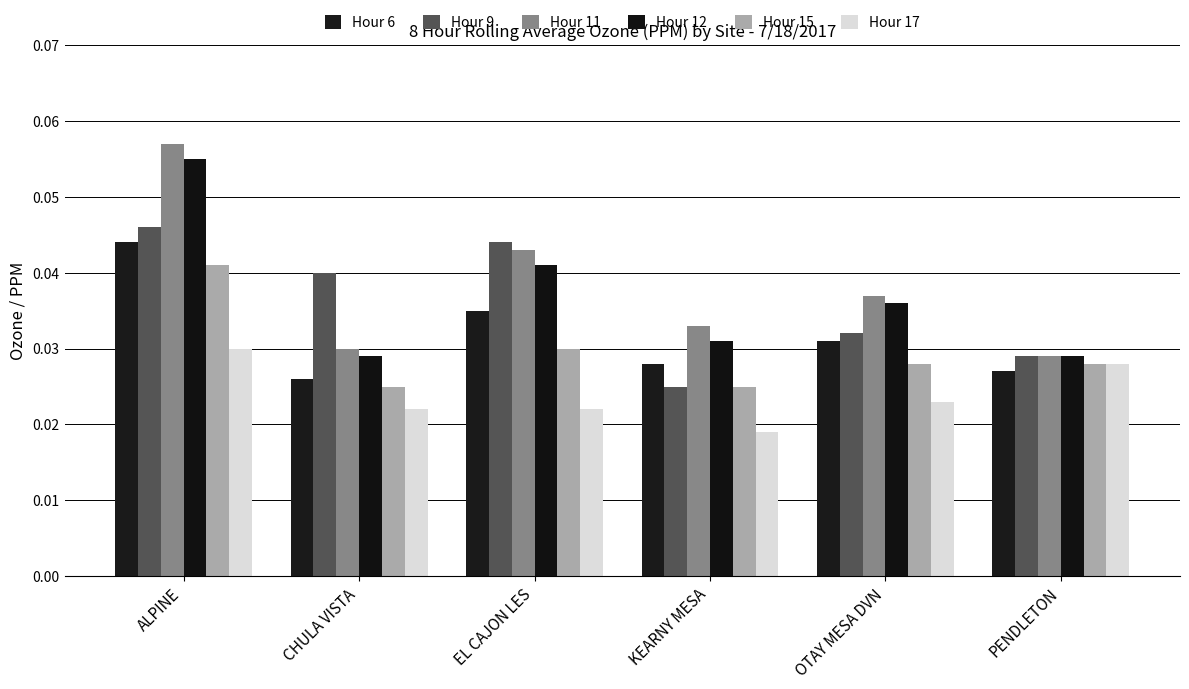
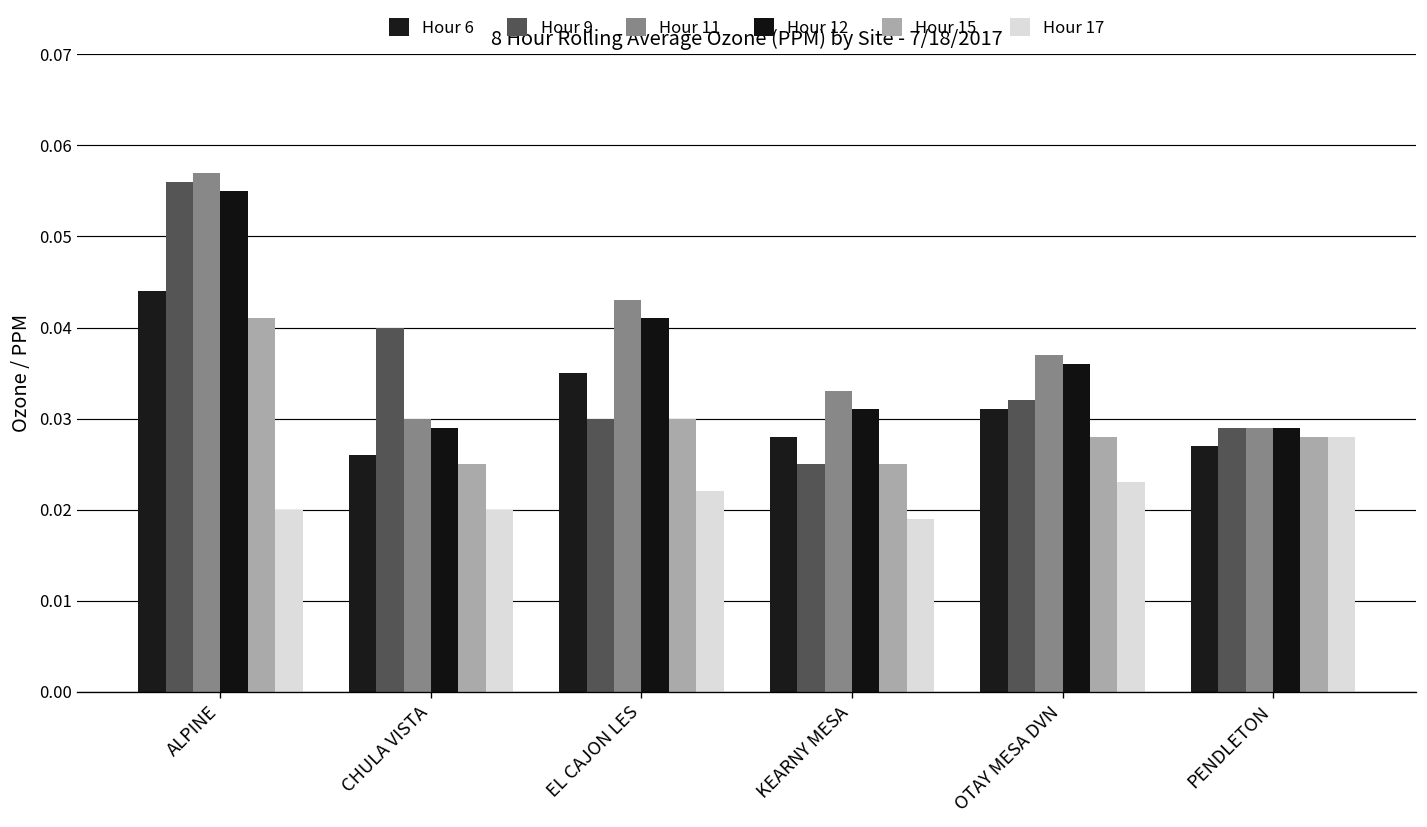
Hour 9, ALPINE: 0.046 -> 0.056
Hour 17, ALPINE: 0.03 -> 0.02
Hour 17, CHULA VISTA: 0.022 -> 0.020
Hour 9, EL CAJON LES: 0.044 -> 0.030
